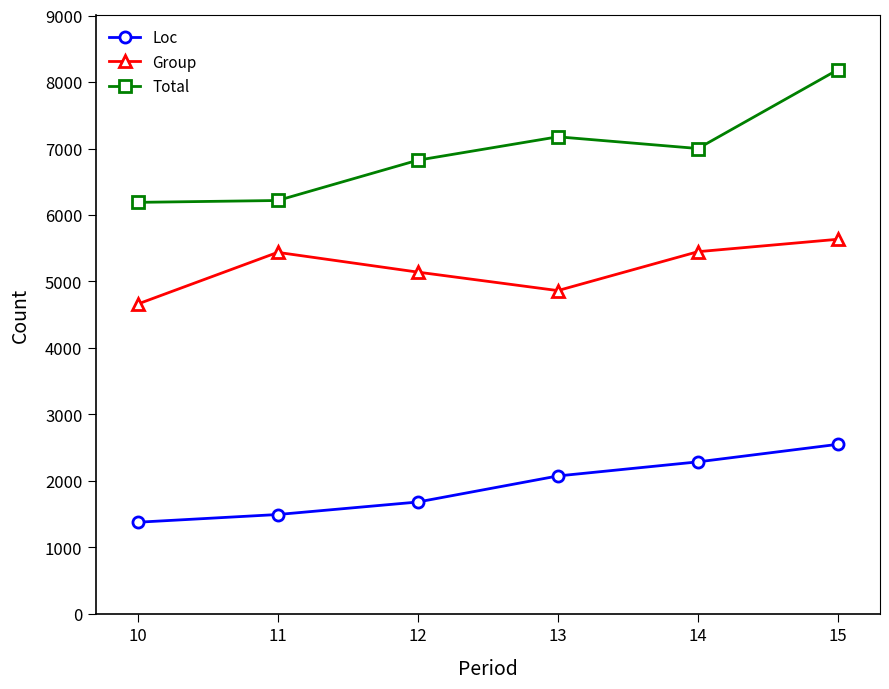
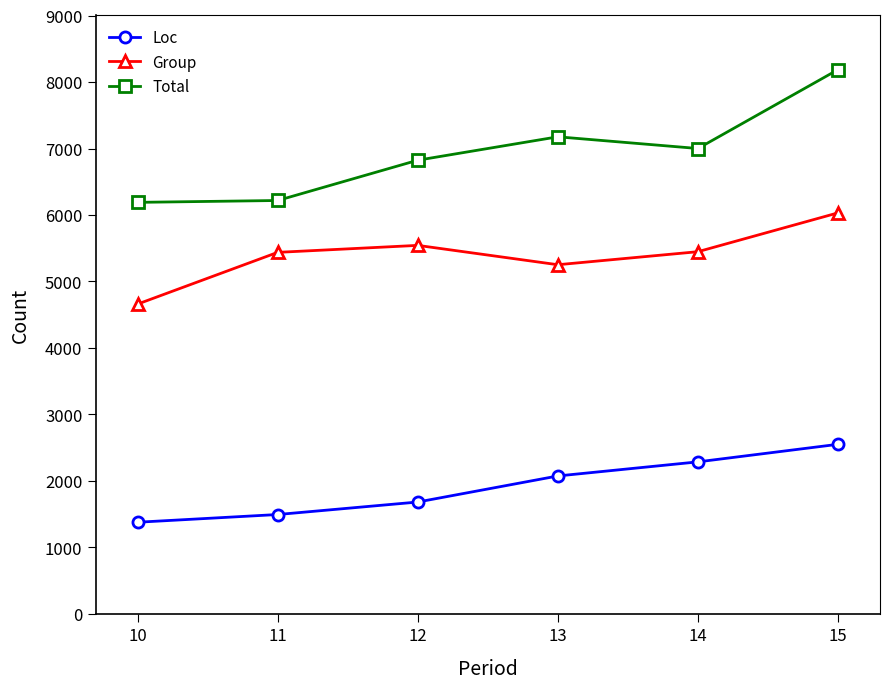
Group, 12: 5100 -> 5500
Group, 13: 4900 -> 5300
Group, 15: 5600 -> 6000
